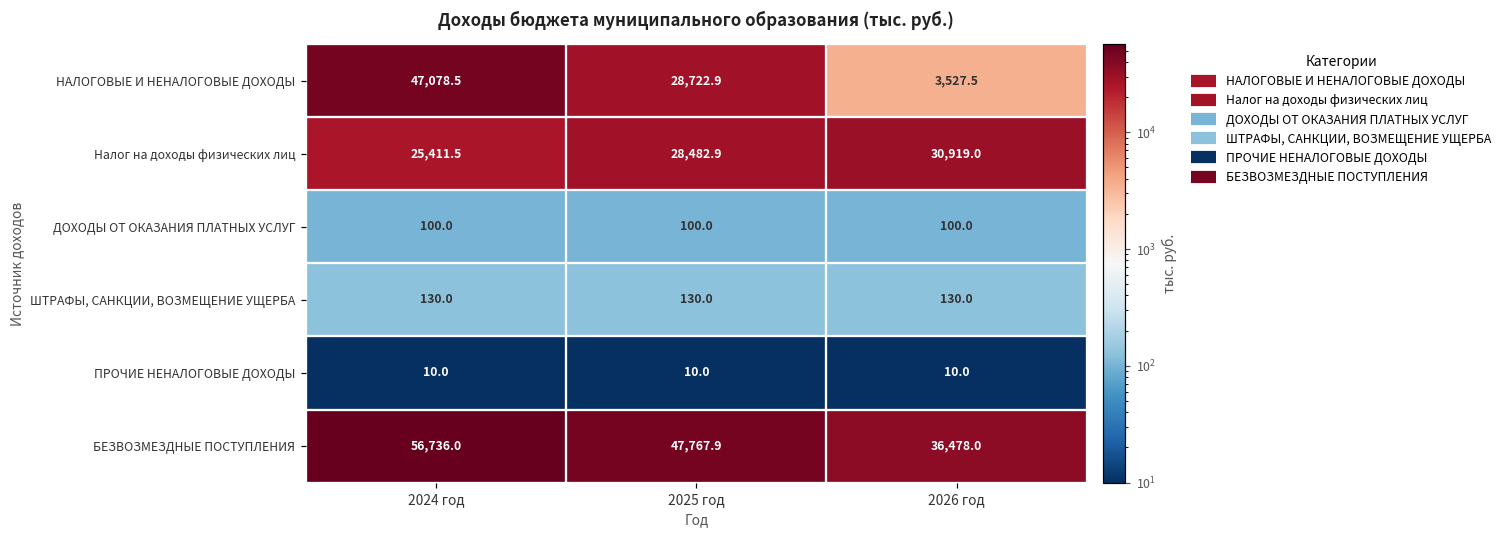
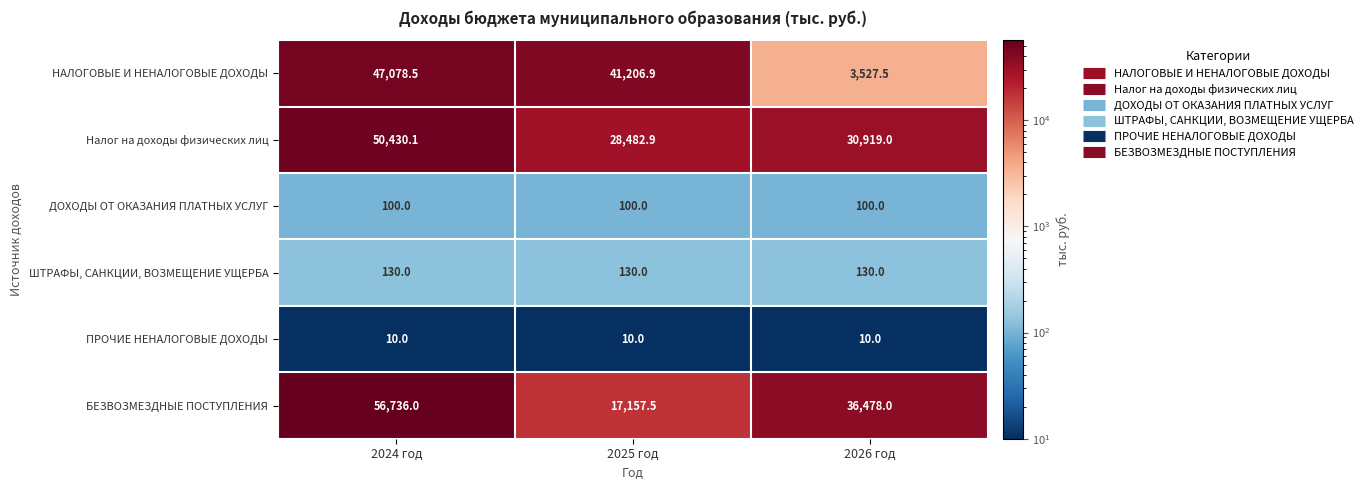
НАЛОГОВЫЕ И НЕНАЛОГОВЫЕ ДОХОДЫ, 2025 год: 28,722.9 -> 41,206.9
Налог на доходы физических лиц, 2024 год: 25,411.5 -> 50,430.1
БЕЗВОЗМЕЗДНЫЕ ПОСТУПЛЕНИЯ, 2025 год: 47,767.9 -> 17,157.5
